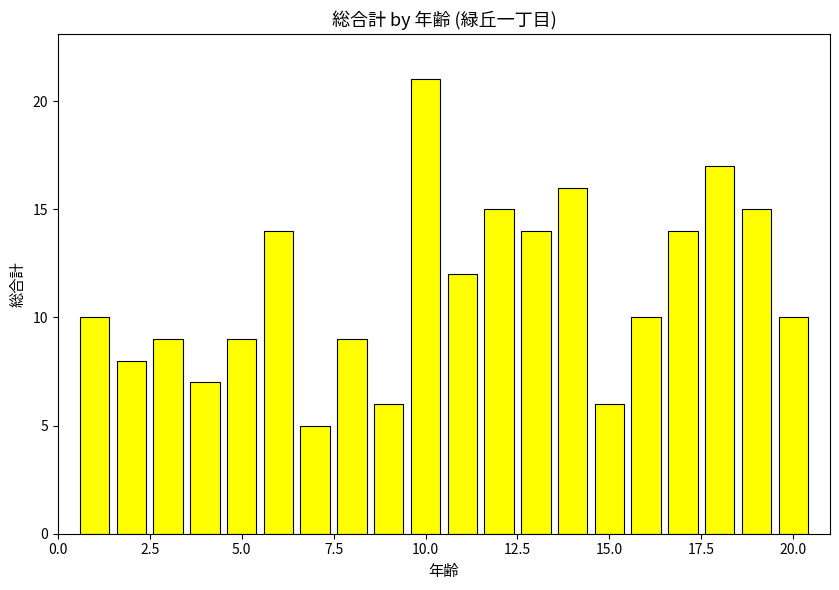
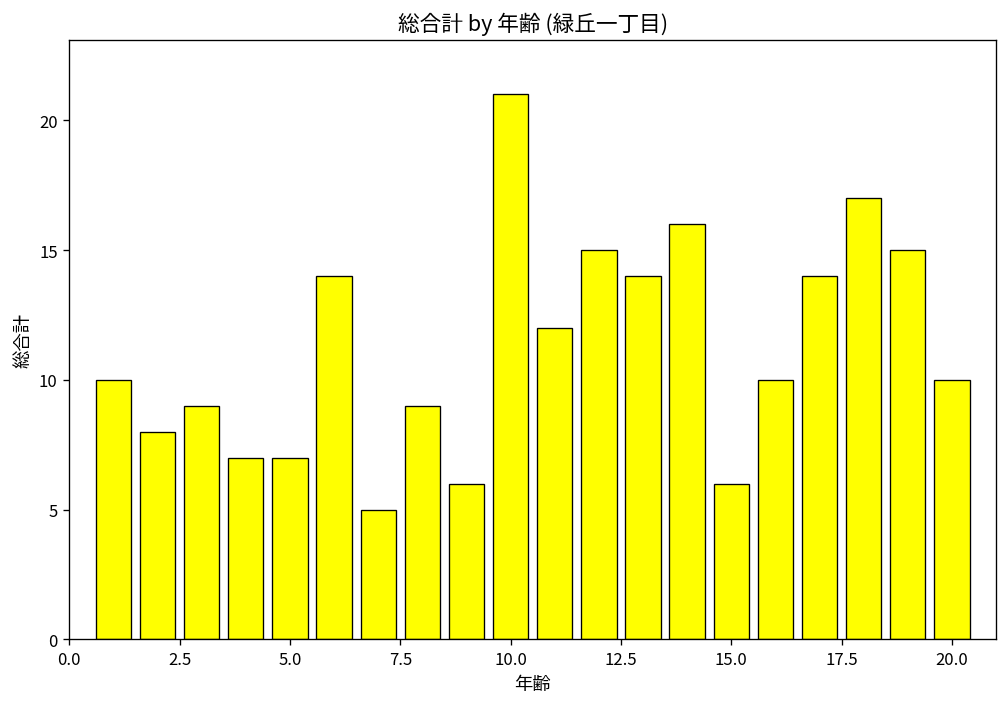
5.0: 9 -> 7
